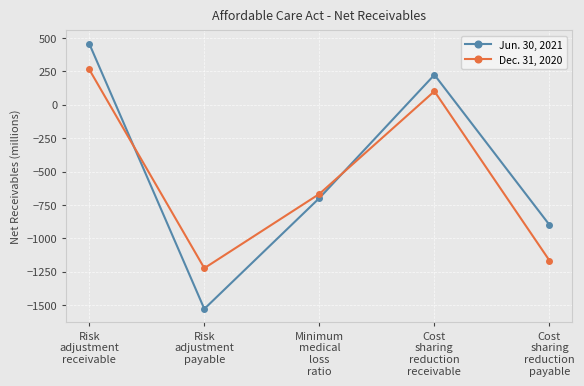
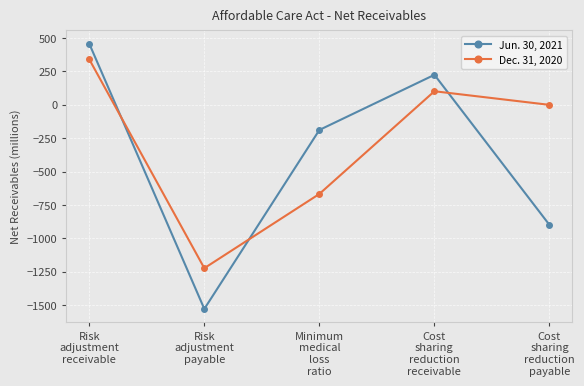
Dec. 31, 2020, Risk adjustment receivable: 260 -> 340
Jun. 30, 2021, Minimum medical loss ratio: -700 -> -190
Dec. 31, 2020, Cost sharing reduction payable: -1170 -> 0
